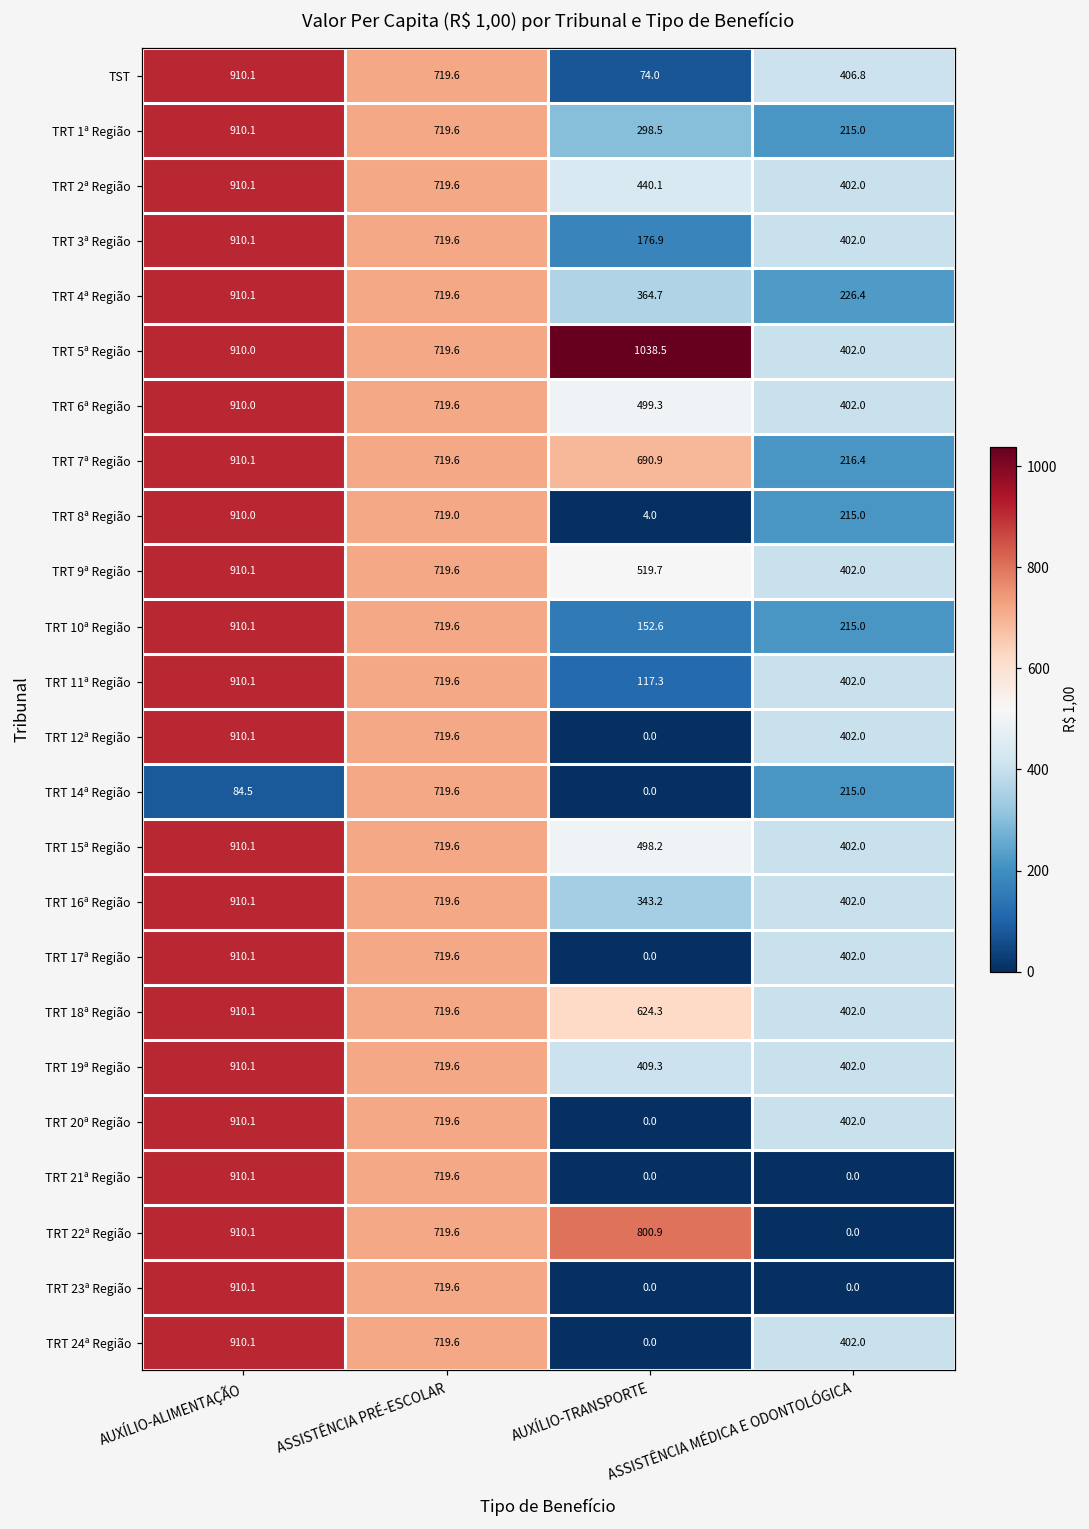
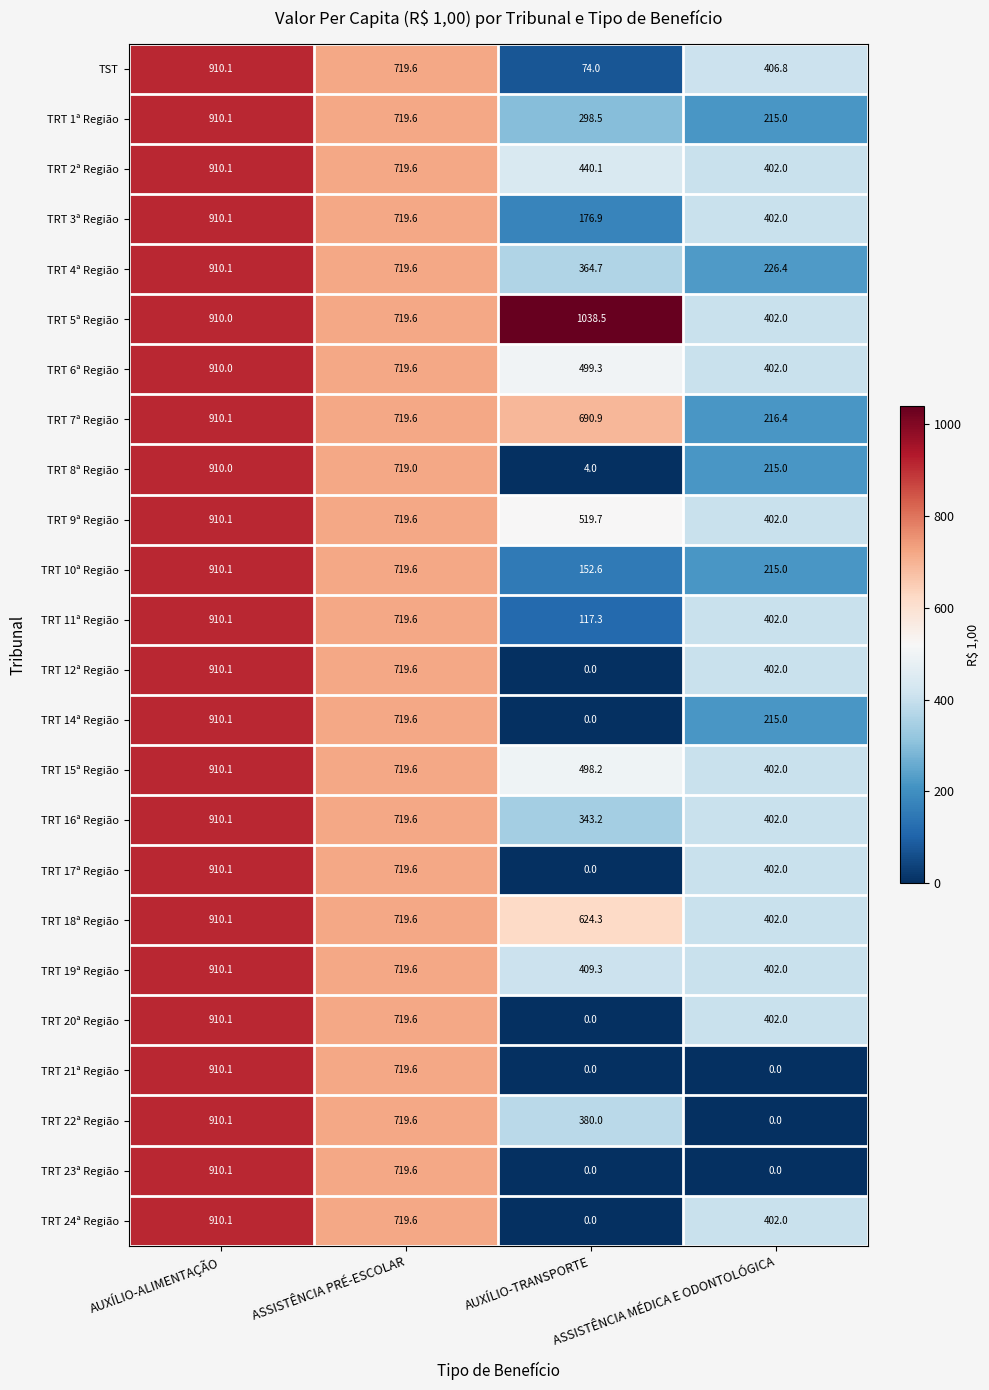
TRT 14ª Região, AUXÍLIO-ALIMENTAÇÃO: 84.5 -> 910.1
TRT 22ª Região, AUXÍLIO-TRANSPORTE: 800.9 -> 380.0
